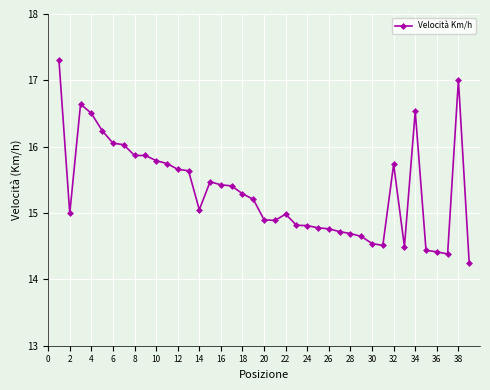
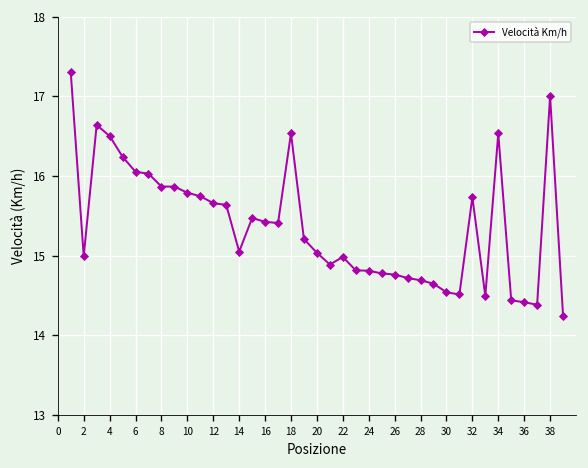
18: 15.3 -> 16.5
20: 14.9 -> 15.0
